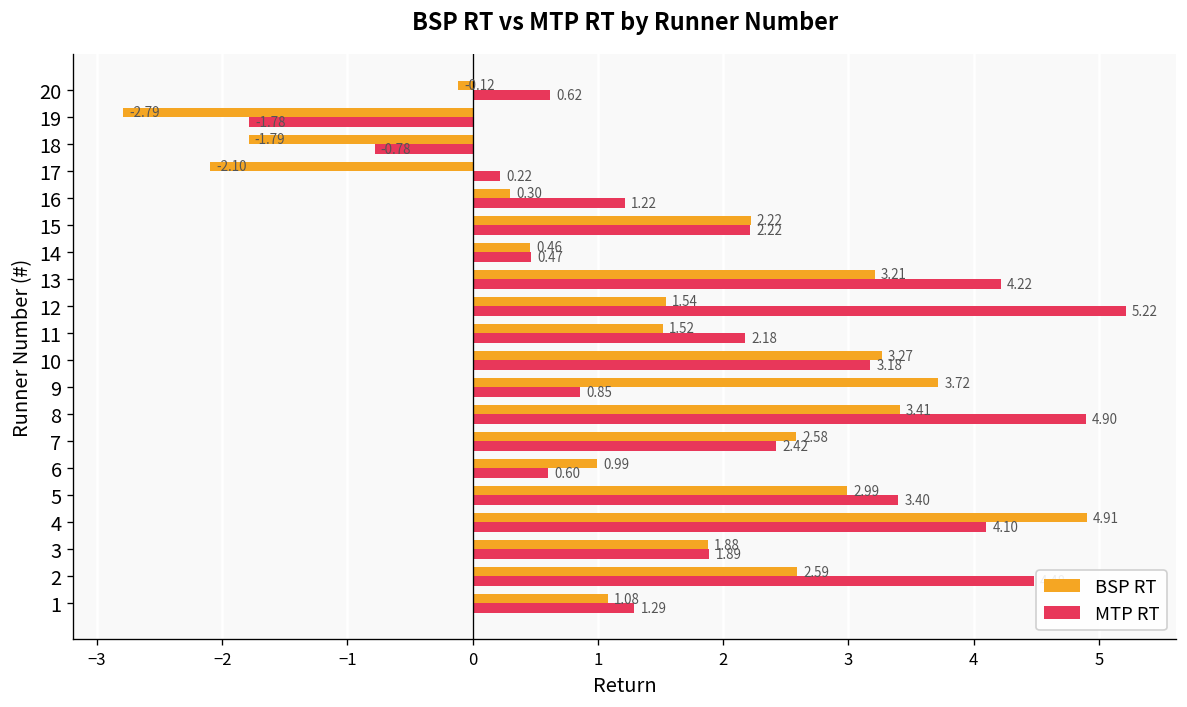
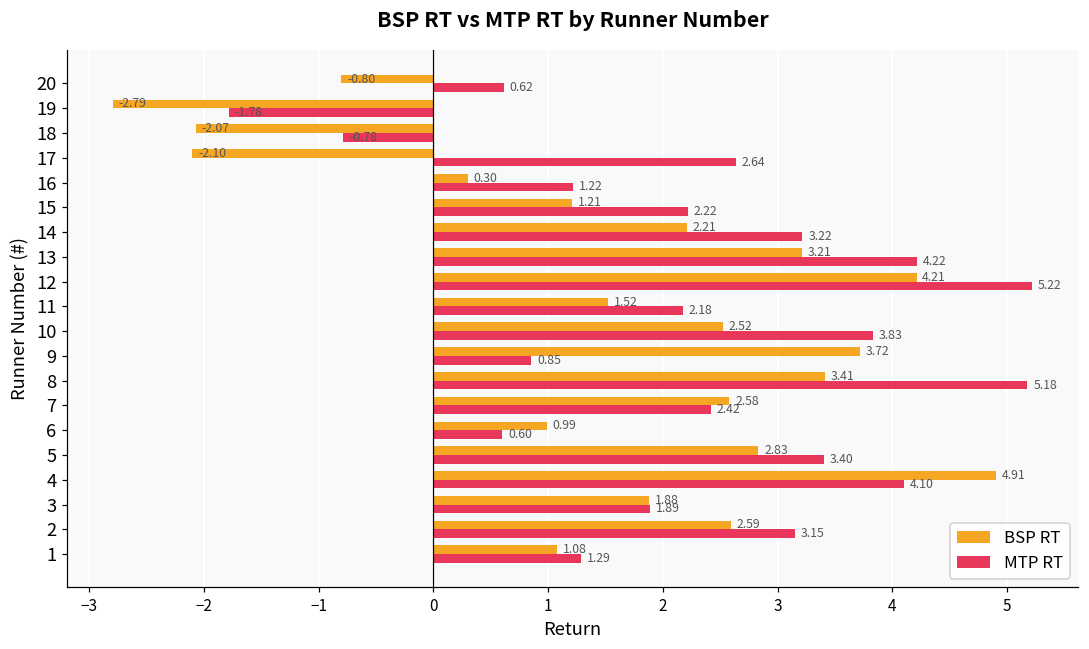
BSP RT, 20: -0.12 -> -0.80
BSP RT, 18: -1.79 -> -2.07
MTP RT, 17: 0.22 -> 2.64
BSP RT, 15: 2.22 -> 1.21
BSP RT, 14: 0.46 -> 2.21
MTP RT, 14: 0.47 -> 3.22
BSP RT, 12: 1.54 -> 4.21
BSP RT, 10: 3.27 -> 2.52
MTP RT, 10: 3.18 -> 3.83
MTP RT, 8: 4.90 -> 5.18
BSP RT, 5: 2.99 -> 2.83
MTP RT, 2: 4.48 -> 3.15
